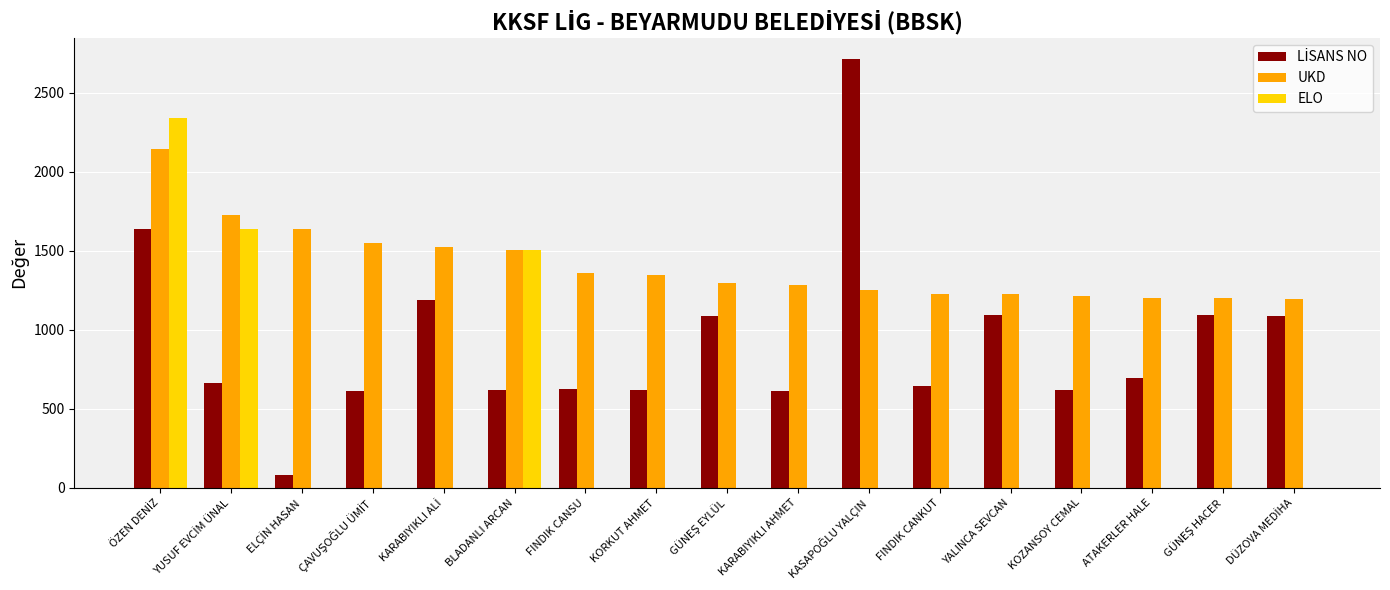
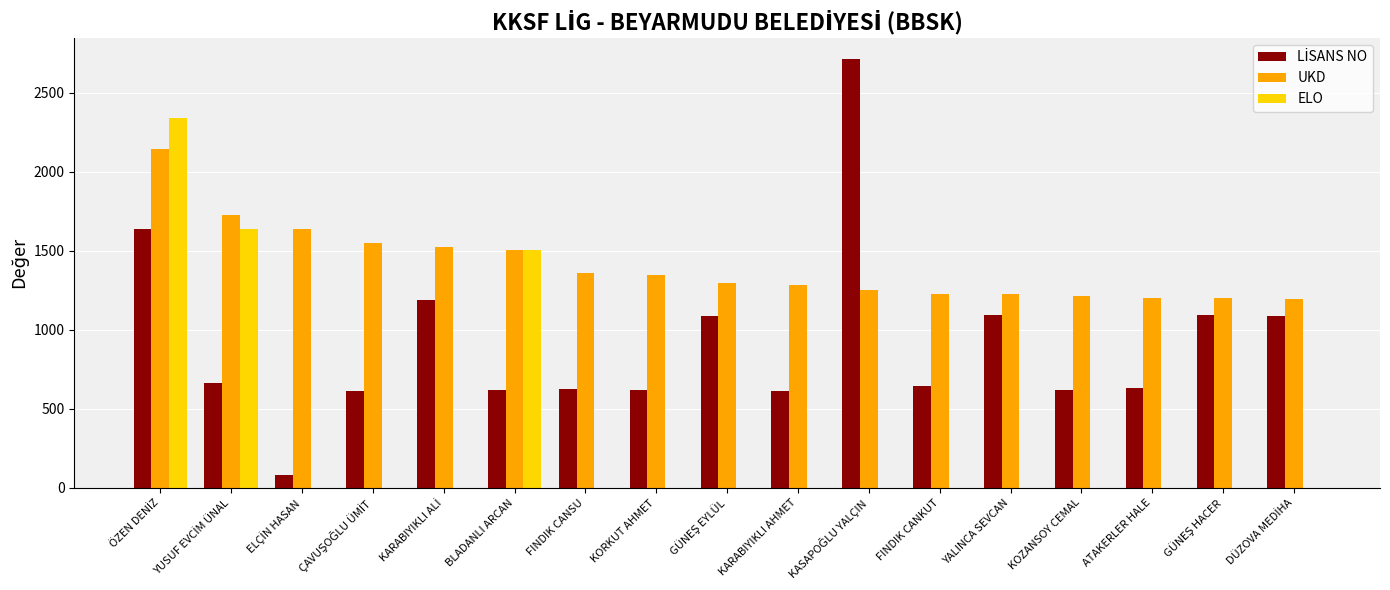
LİSANS NO, ATAKERLER HALE: 700 -> 630
